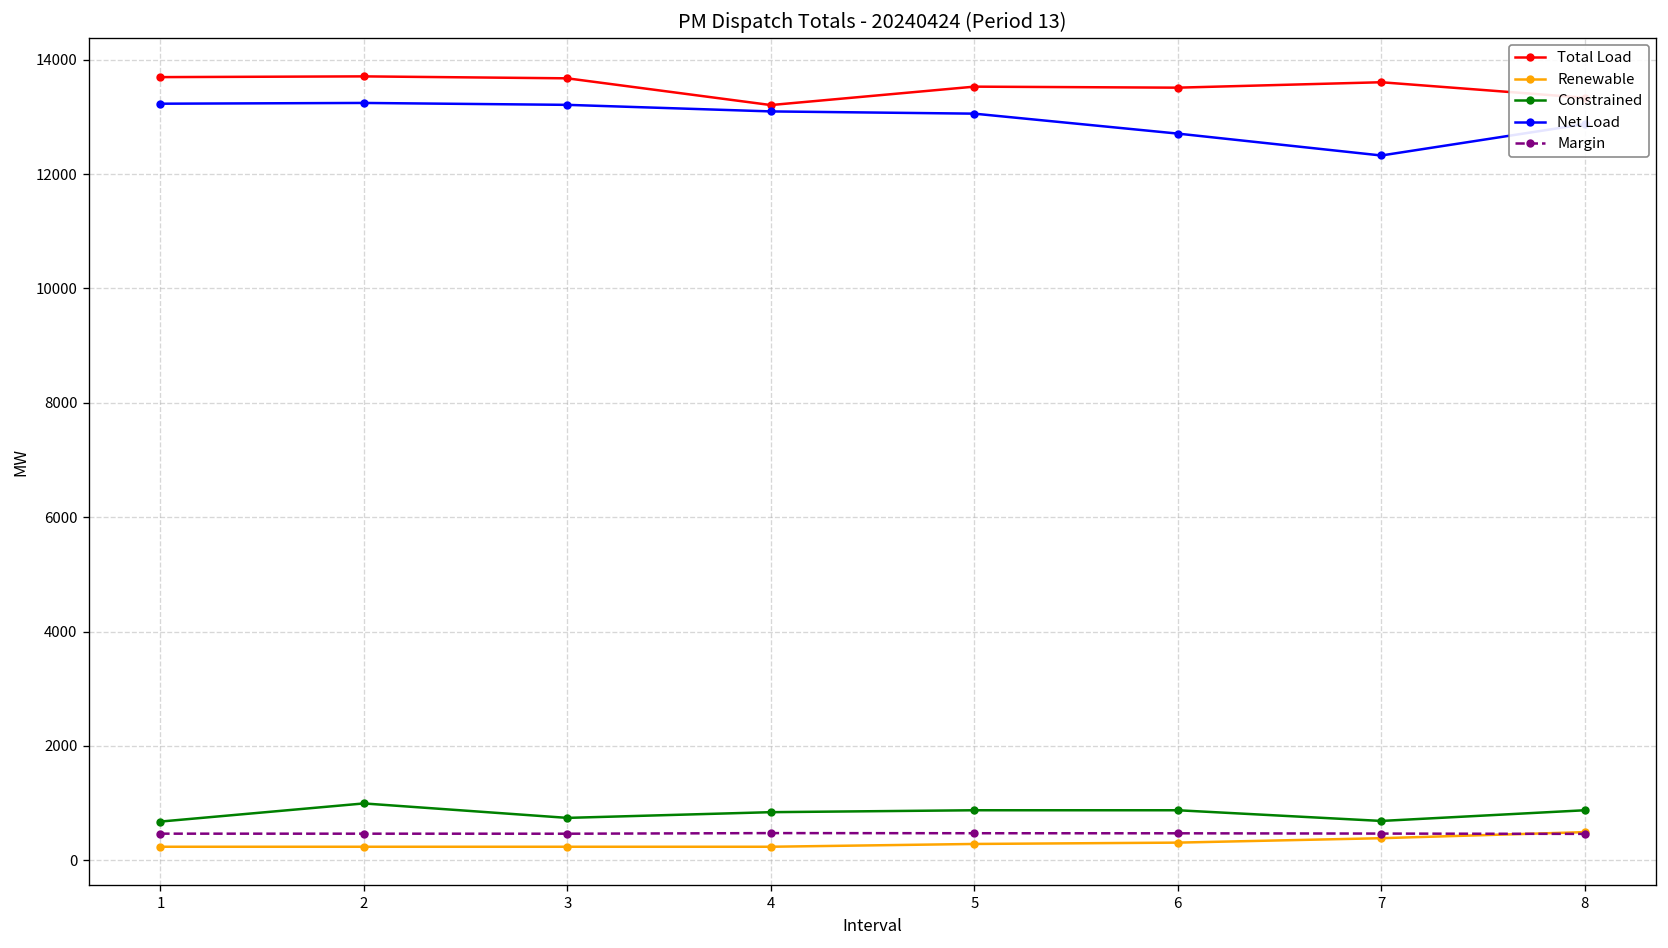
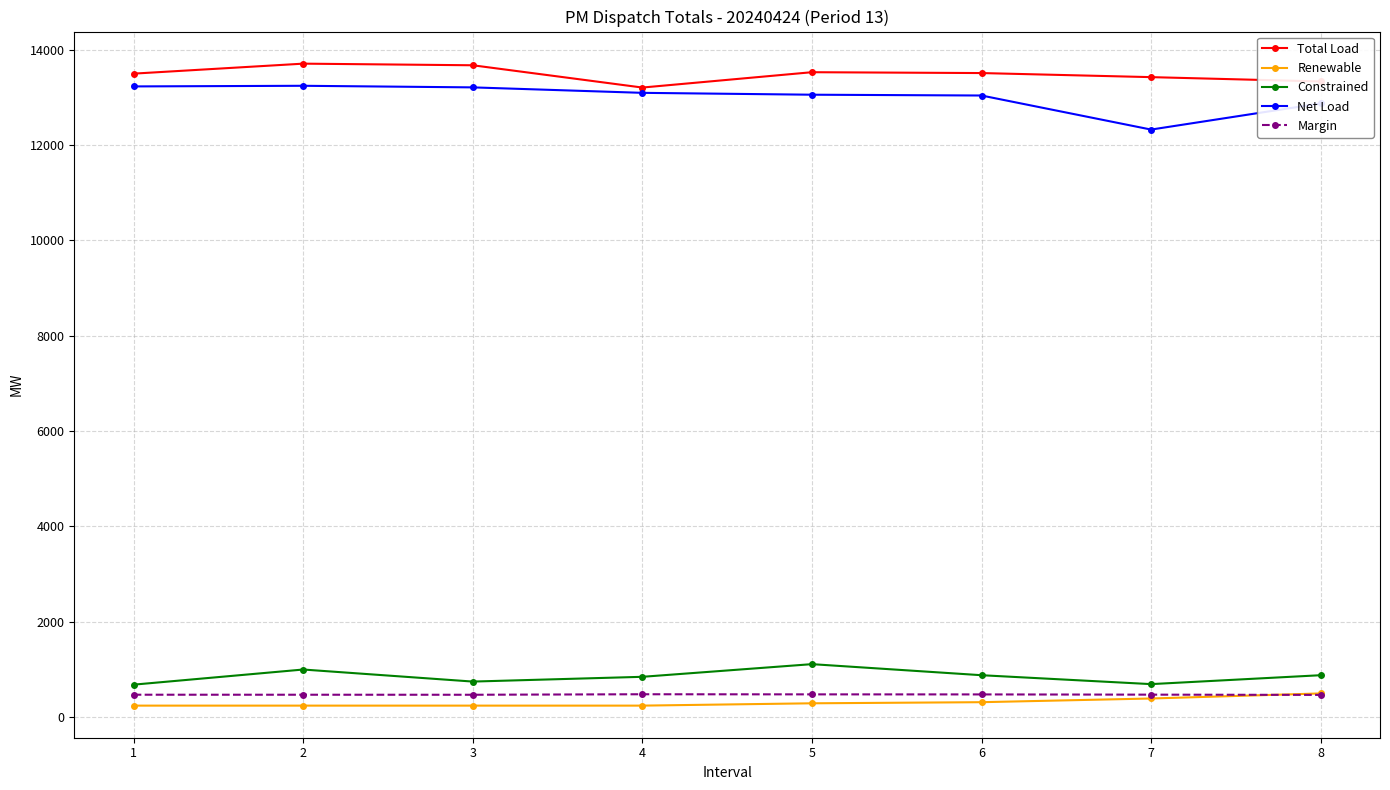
Total Load, 1: 13700 -> 13500
Constrained, 5: 900 -> 1100
Net Load, 6: 12700 -> 13000
Total Load, 7: 13600 -> 13400
